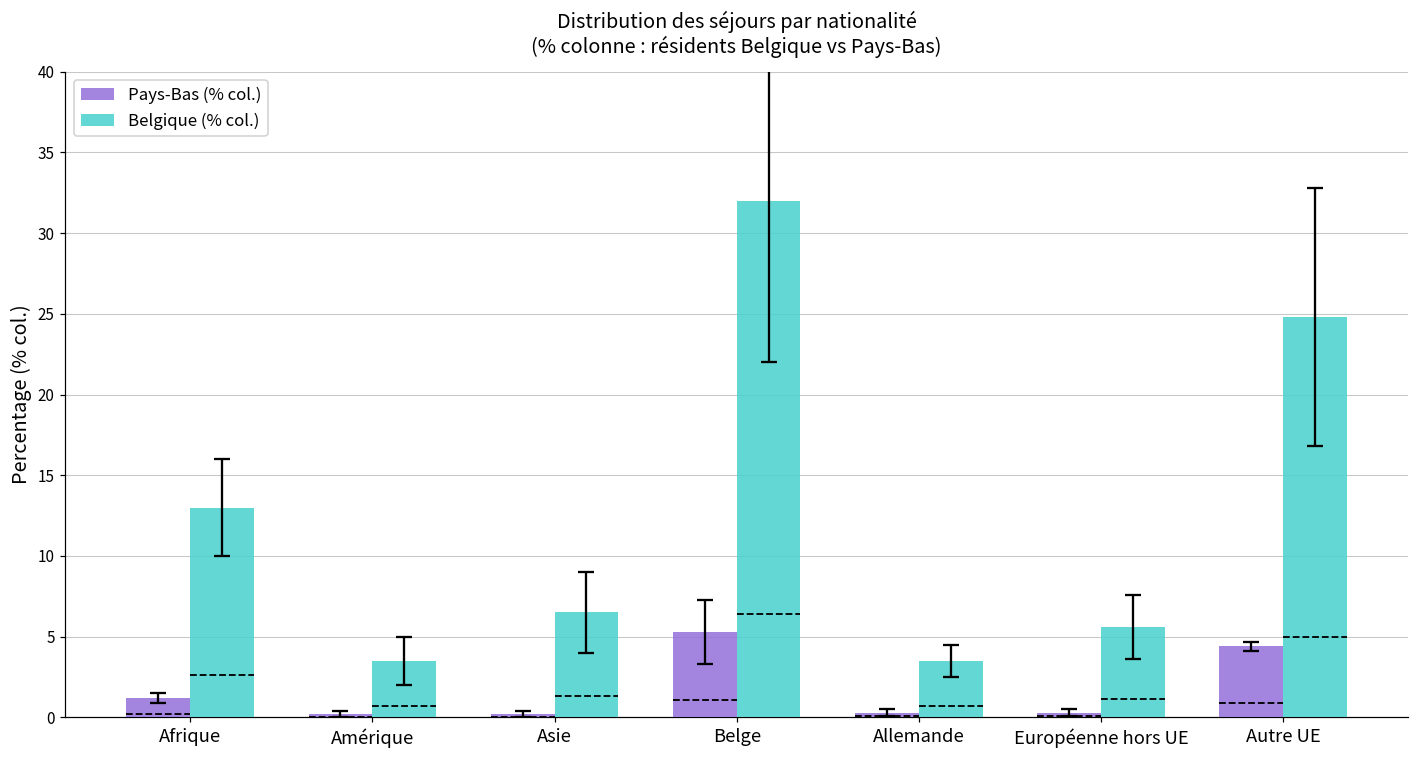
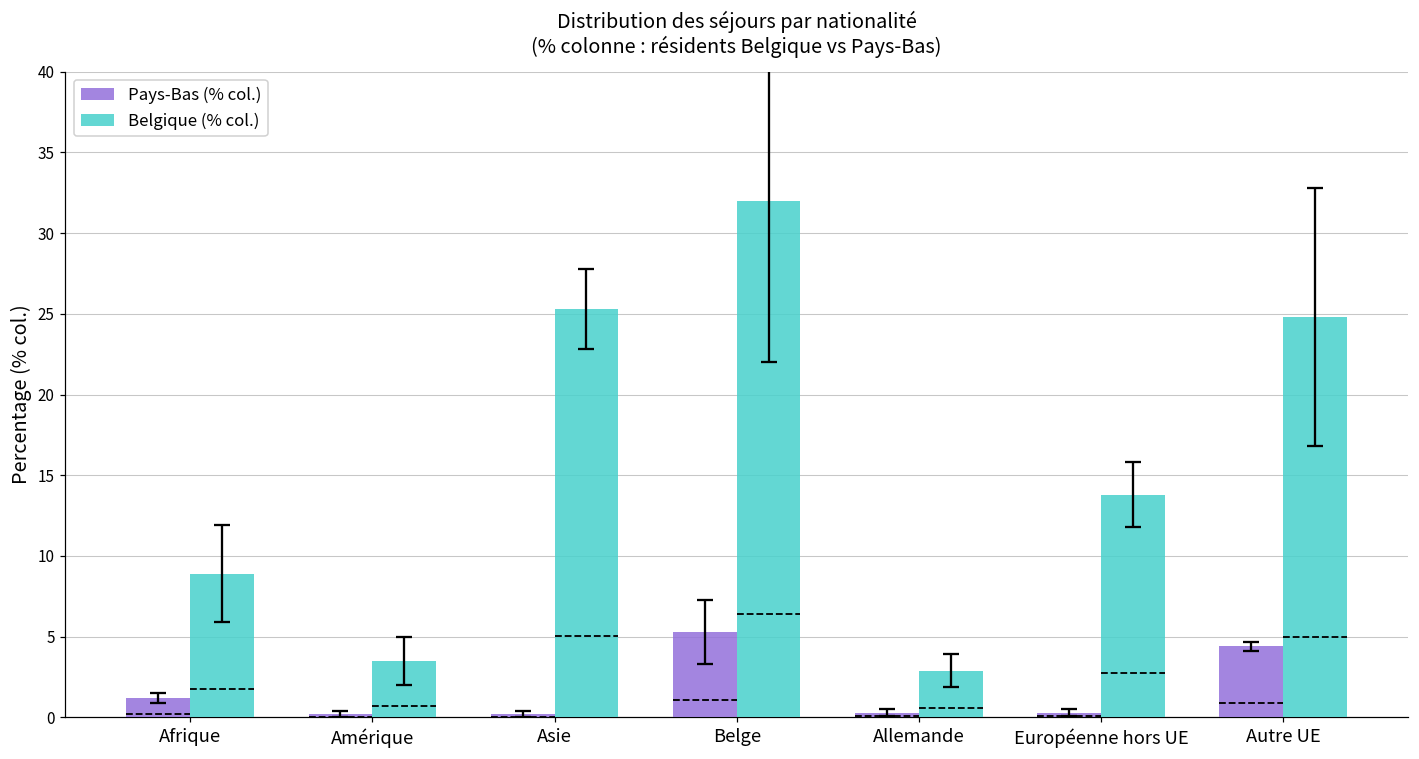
Belgique (% col.), Afrique: 13.0 -> 8.9
Belgique (% col.), Asie: 6.5 -> 25.3
Belgique (% col.), Allemande: 3.5 -> 2.9
Belgique (% col.), Européenne hors UE: 5.6 -> 13.8
